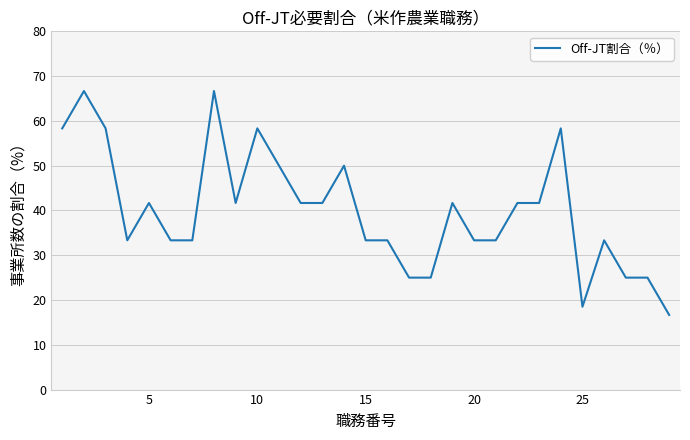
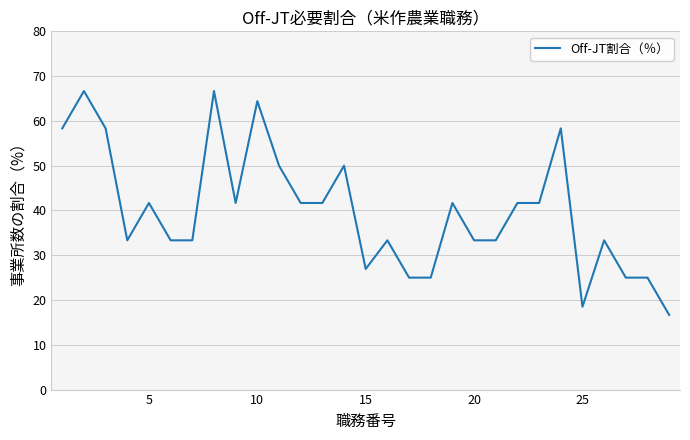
10: 58 -> 64
15: 33 -> 27
